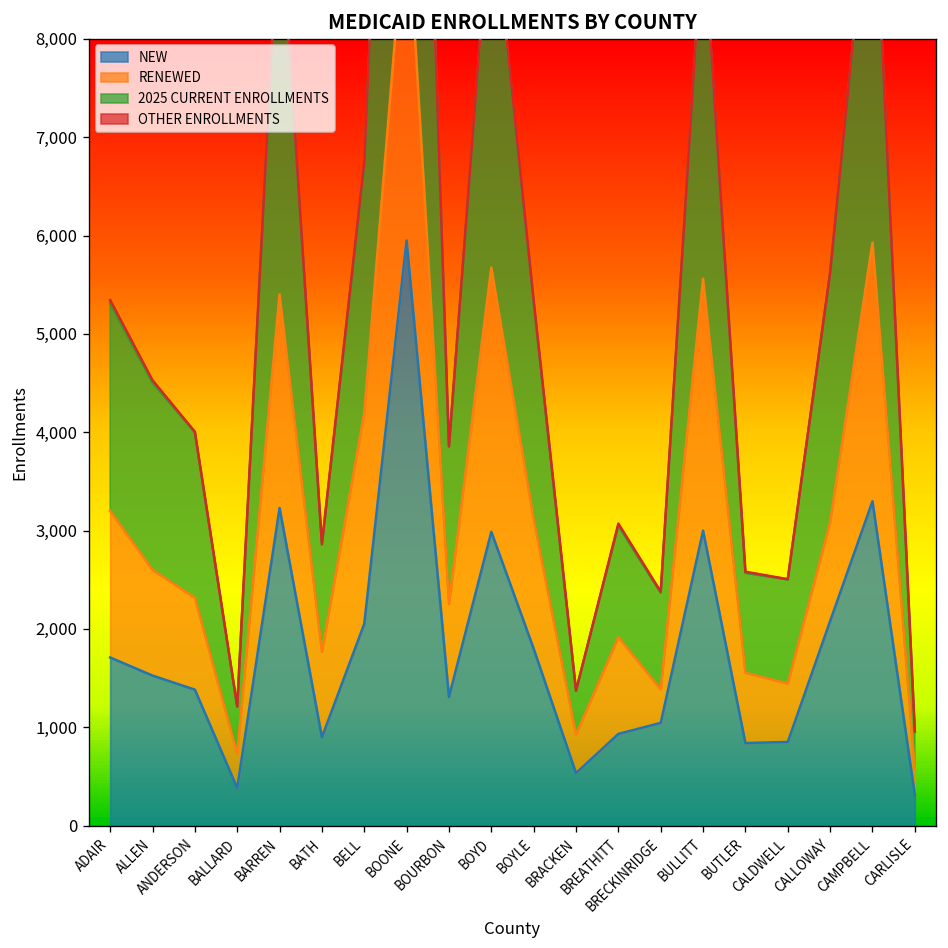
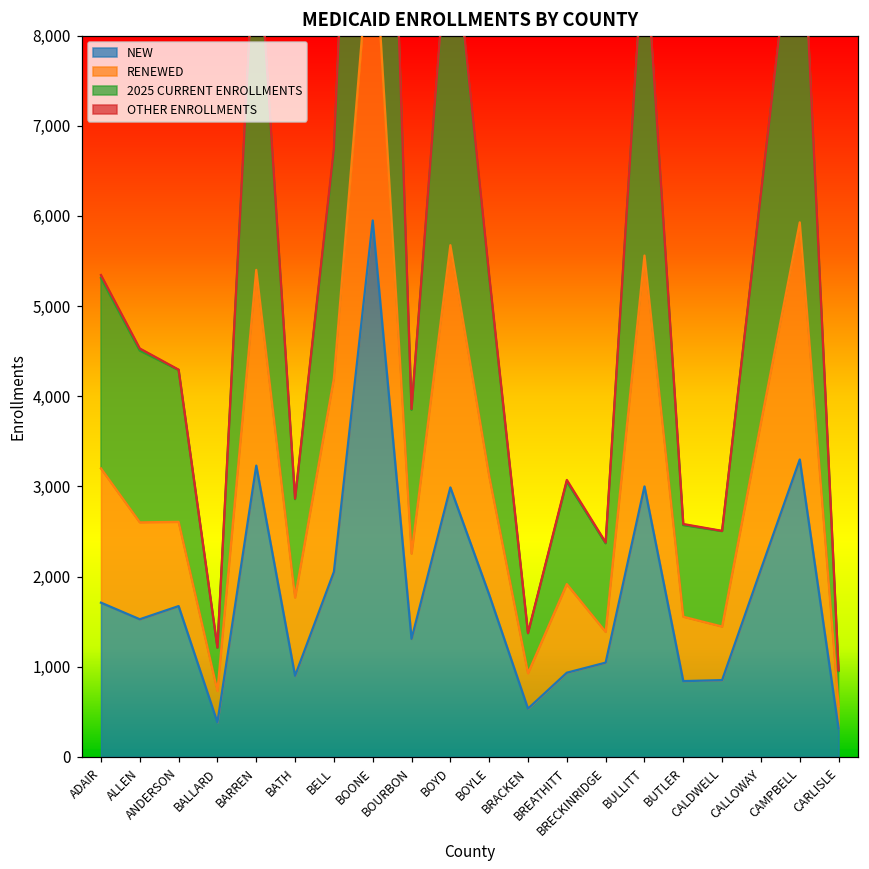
NEW, ANDERSON: 1,400 -> 1,700
RENEWED, CALLOWAY: 1,000 -> 1,600
